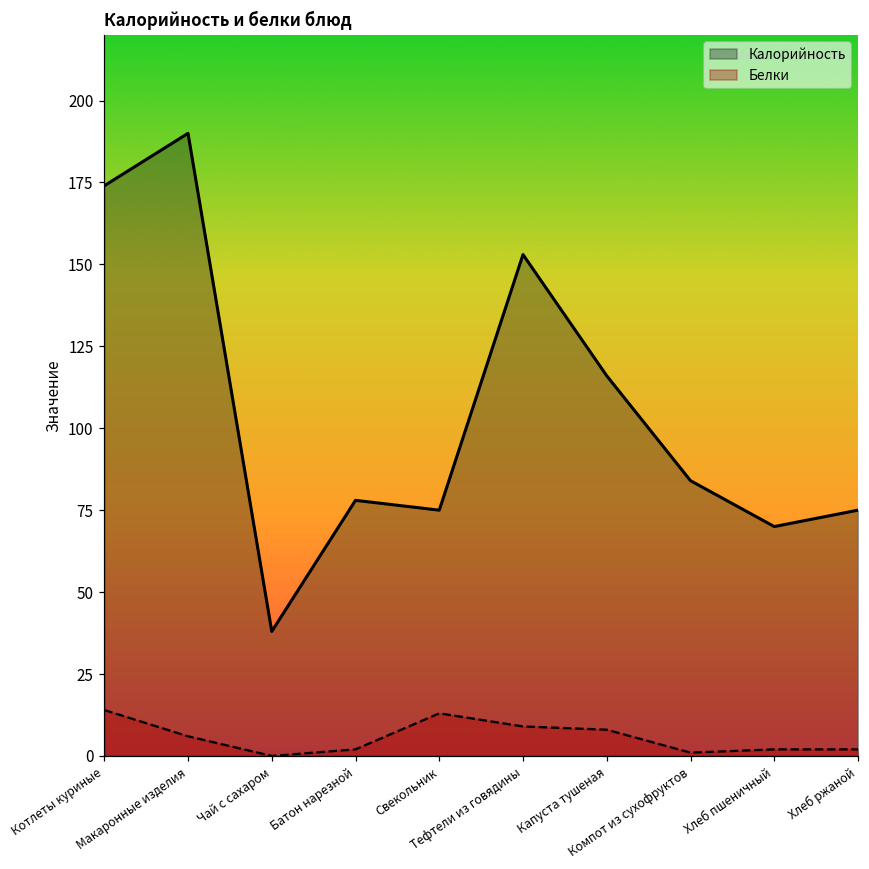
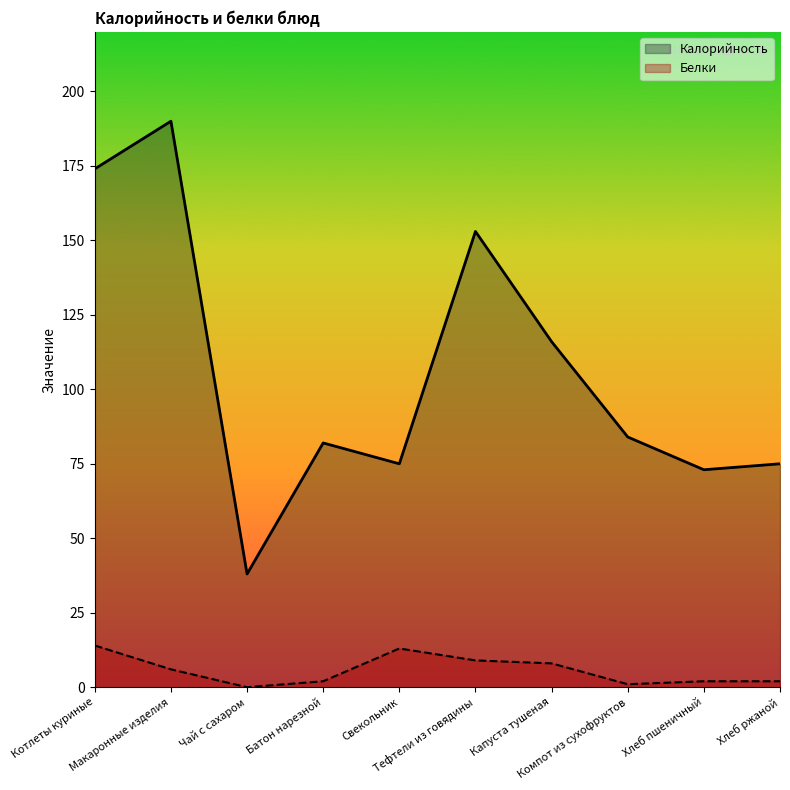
Калорийность, Батон нарезной: 78 -> 82
Калорийность, Хлеб пшеничный: 70 -> 73
